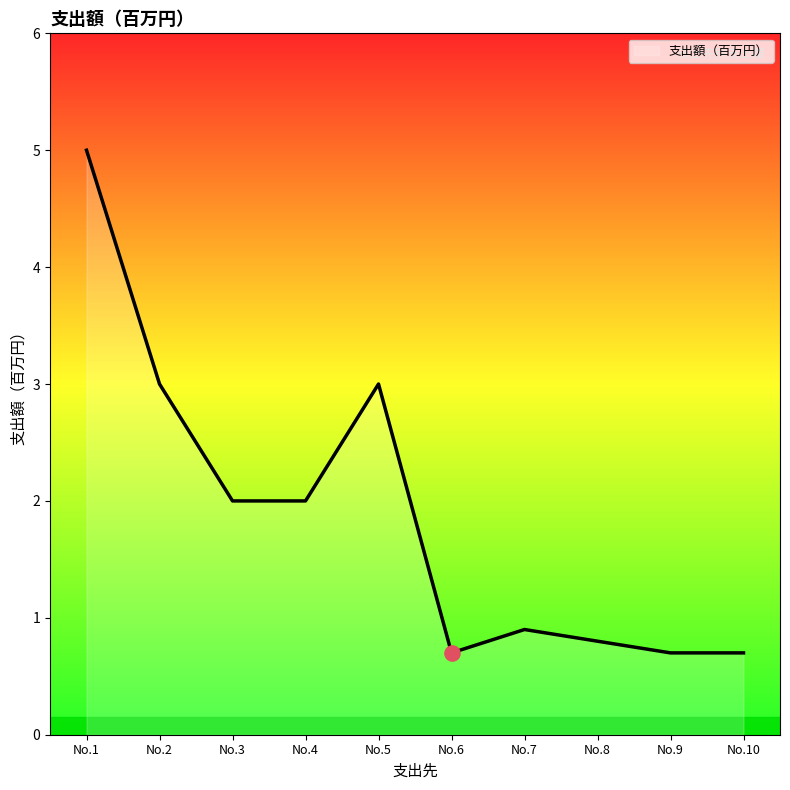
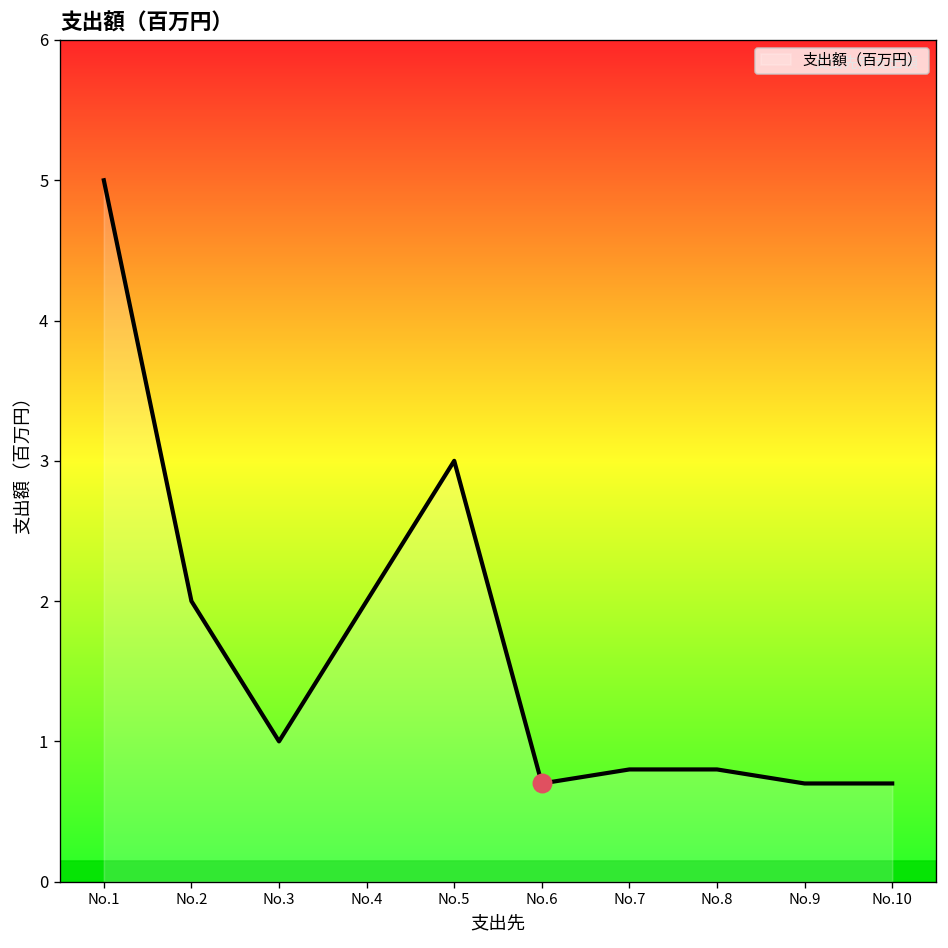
支出額（百万円）, No.2: 3 -> 2
支出額（百万円）, No.3: 2 -> 1
支出額（百万円）, No.7: 0.9 -> 0.8
